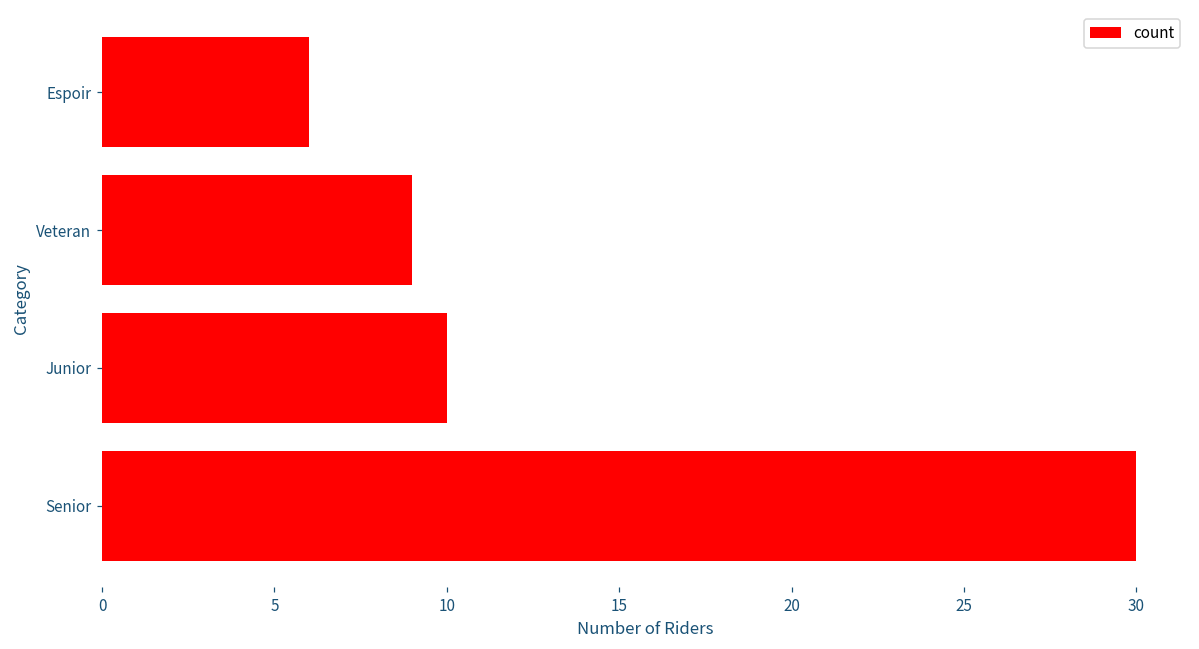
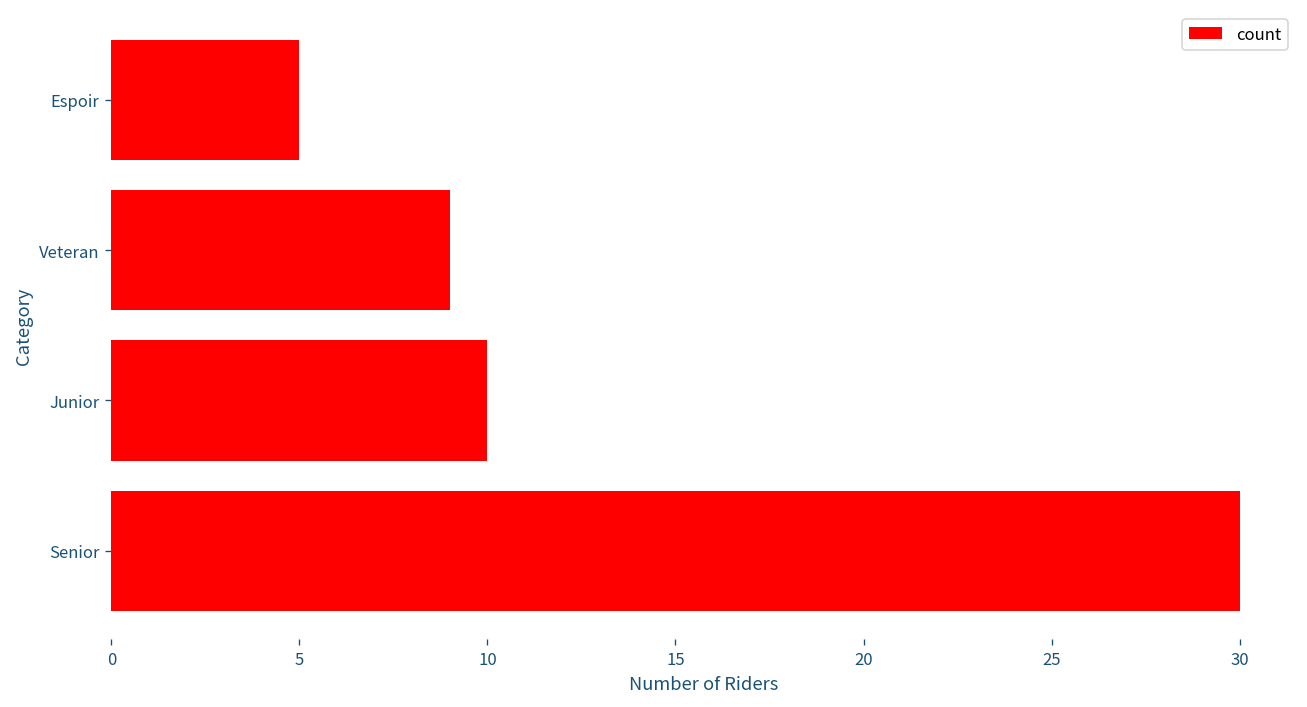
Espoir: 6 -> 5
